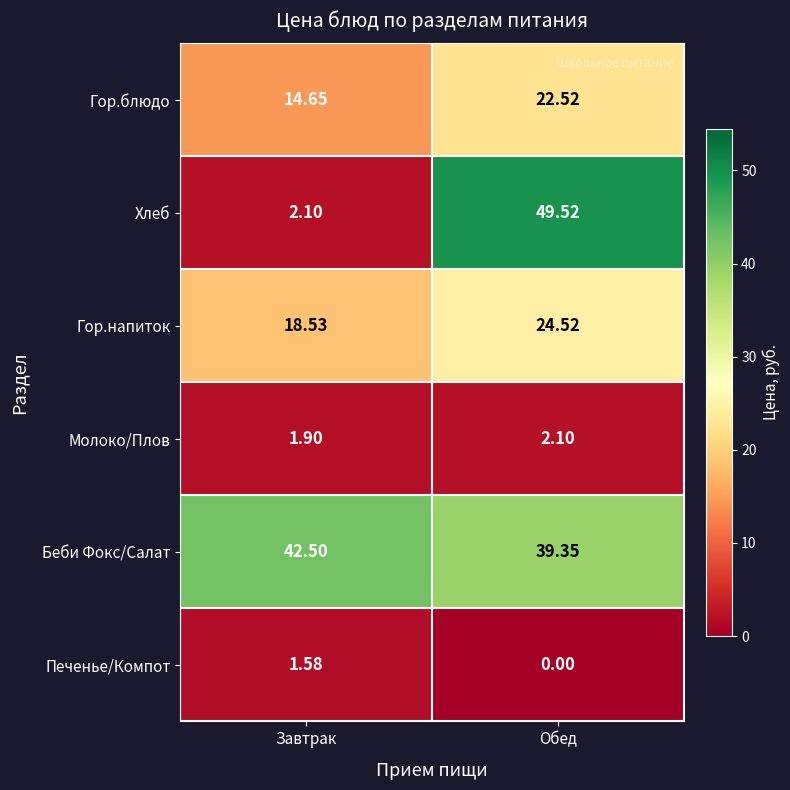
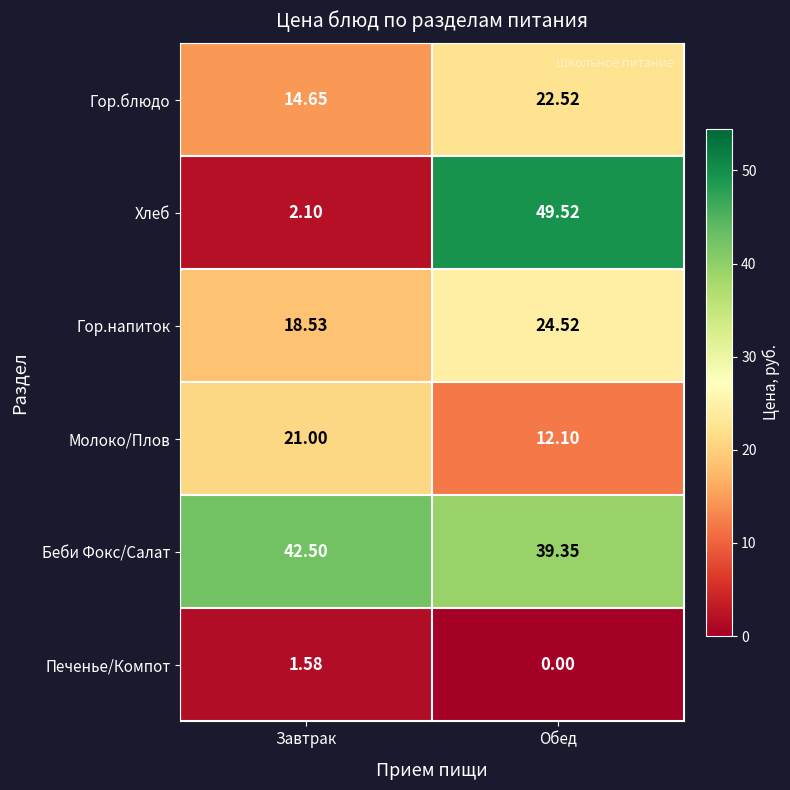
Молоко/Плов, Завтрак: 1.90 -> 21.00
Молоко/Плов, Обед: 2.10 -> 12.10
